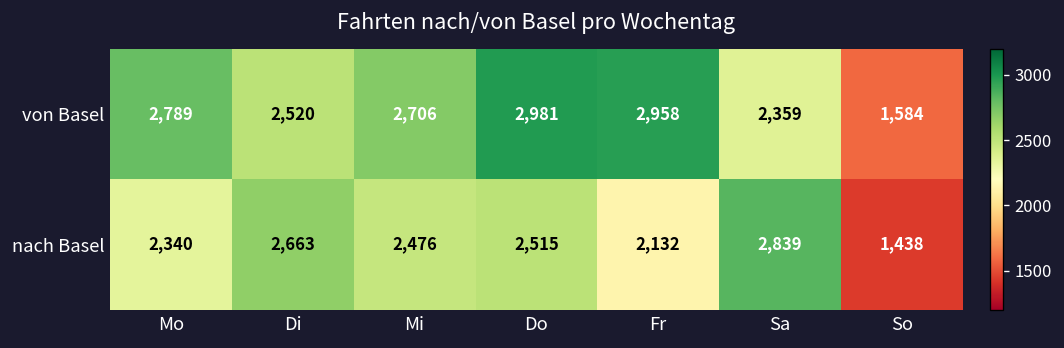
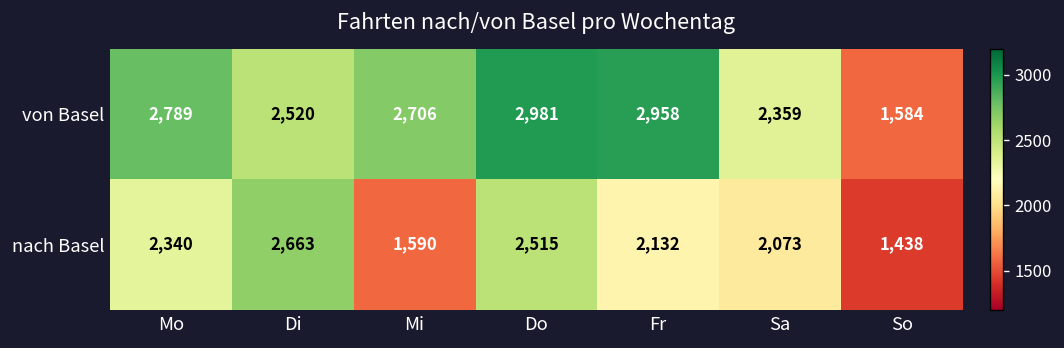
nach Basel, Mi: 2,476 -> 1,590
nach Basel, Sa: 2,839 -> 2,073
